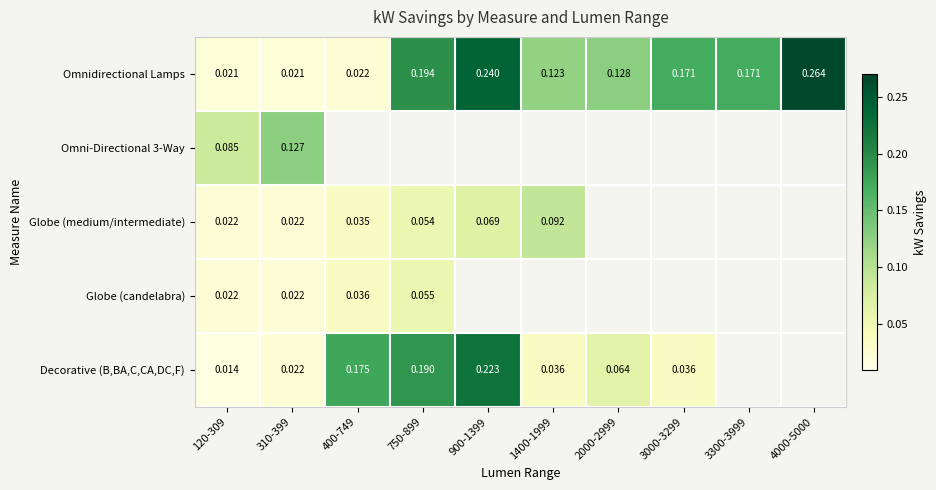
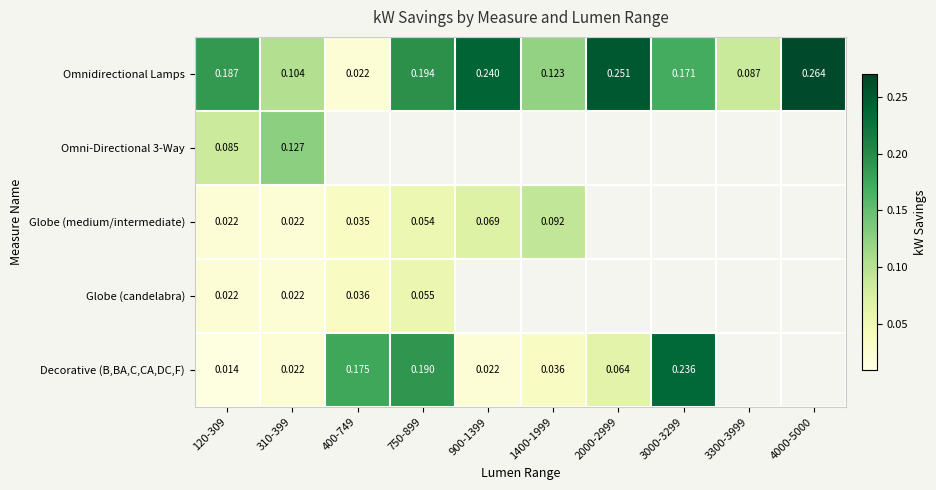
Omnidirectional Lamps, 120-309: 0.021 -> 0.187
Omnidirectional Lamps, 310-399: 0.021 -> 0.104
Omnidirectional Lamps, 2000-2999: 0.128 -> 0.251
Omnidirectional Lamps, 3300-3999: 0.171 -> 0.087
Decorative (B,BA,C,CA,DC,F), 900-1399: 0.223 -> 0.022
Decorative (B,BA,C,CA,DC,F), 3000-3299: 0.036 -> 0.236
